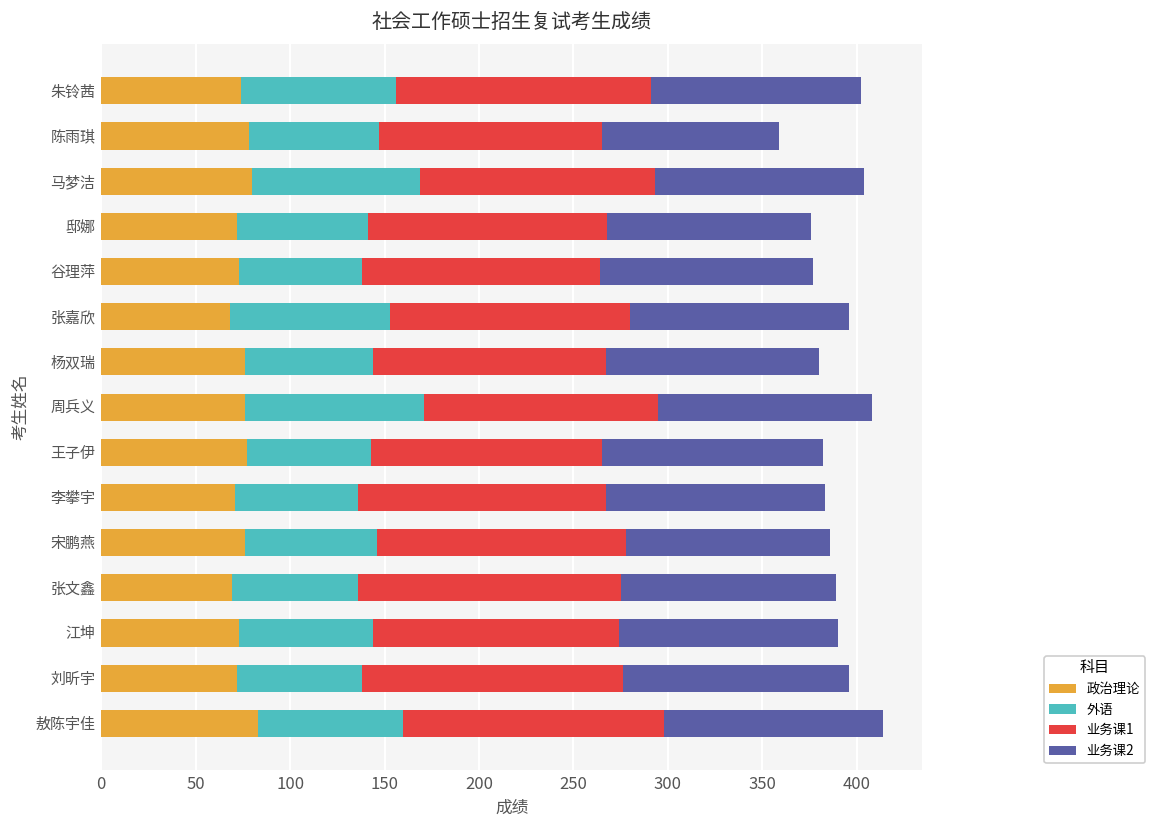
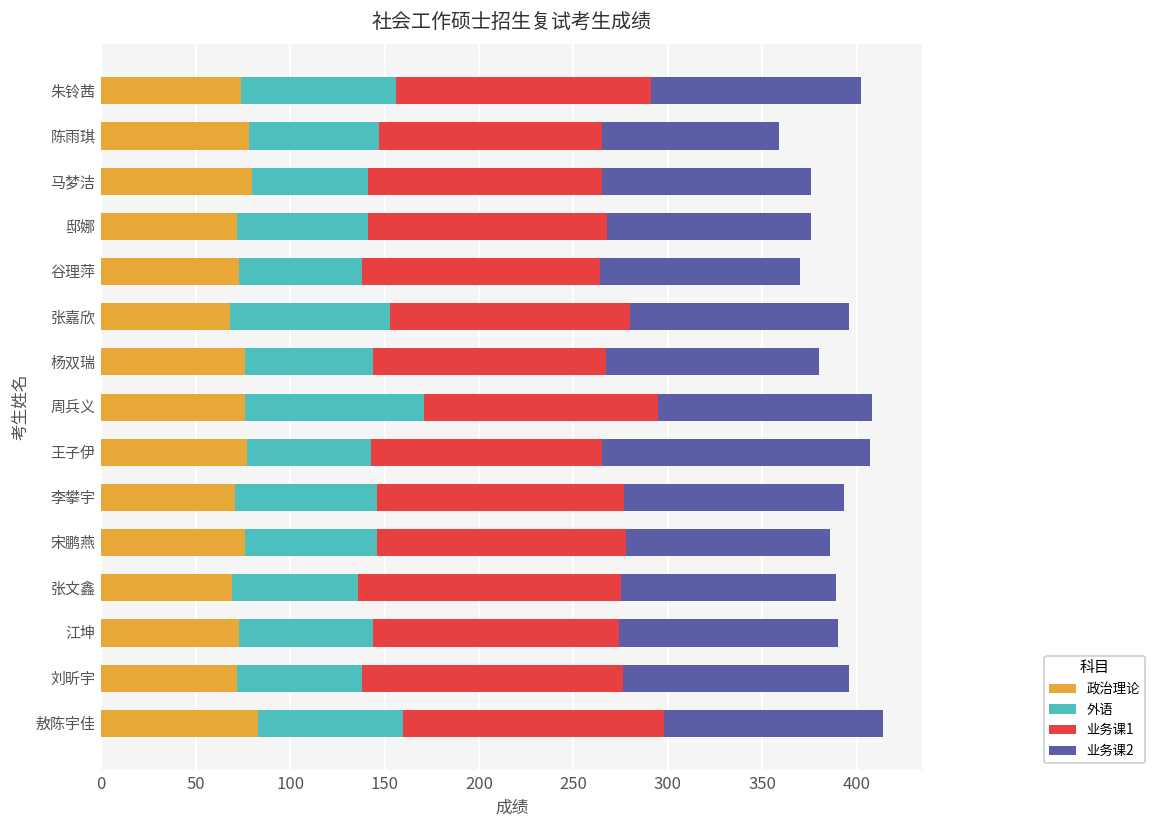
外语, 马梦洁: 89 -> 61
业务课2, 谷理萍: 113 -> 106
业务课2, 王子伊: 117 -> 142
外语, 李攀宇: 65 -> 75
